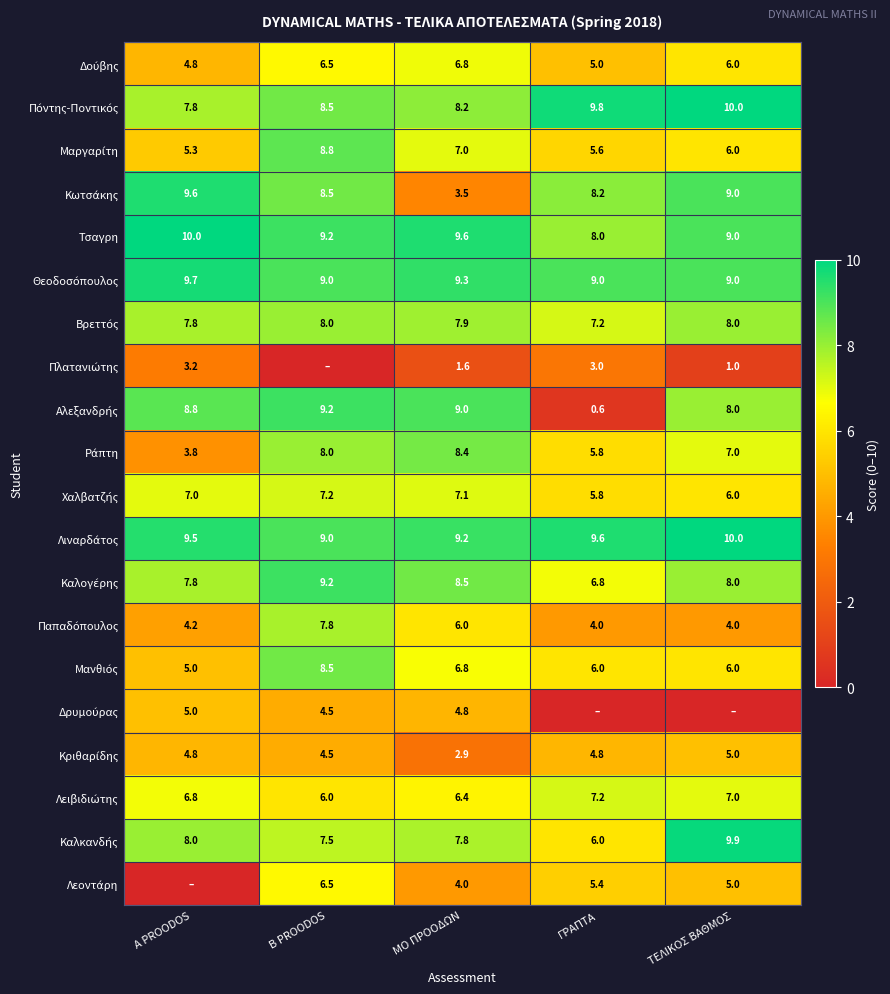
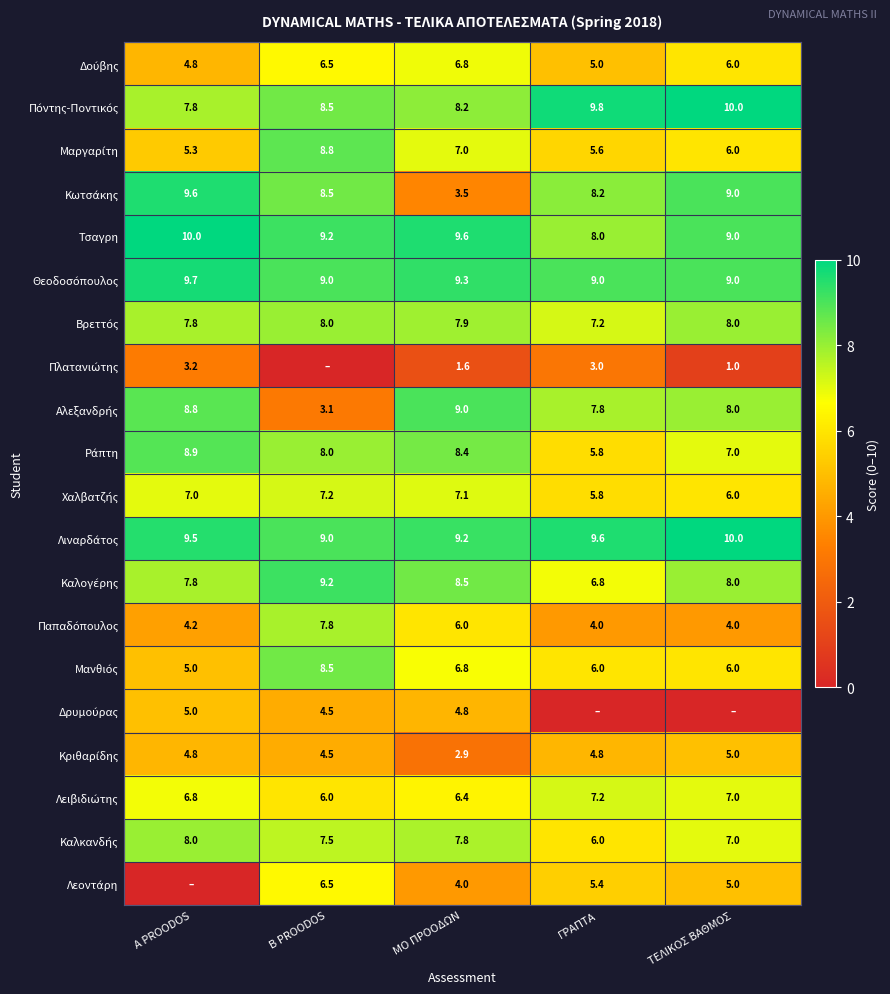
Αλεξανδρής, B PROODOS: 9.2 -> 3.1
Αλεξανδρής, ΓΡΑΠΤΑ: 0.6 -> 7.8
Ράπτη, A PROODOS: 3.8 -> 8.9
Καλκανδής, ΤΕΛΙΚΟΣ ΒΑΘΜΟΣ: 9.9 -> 7.0
